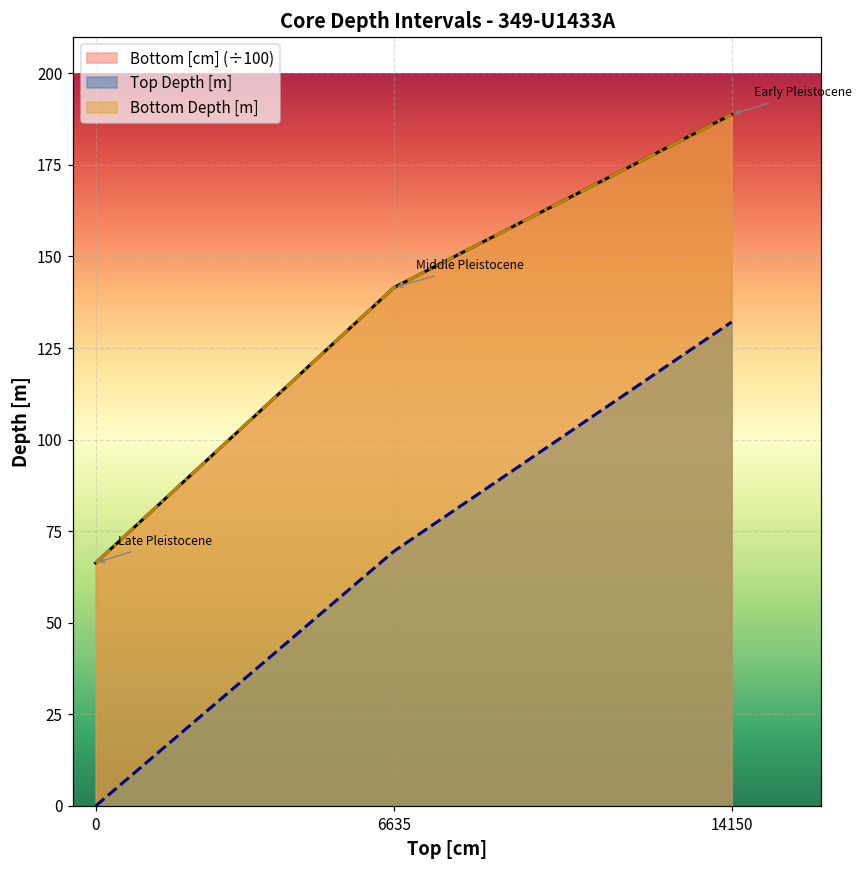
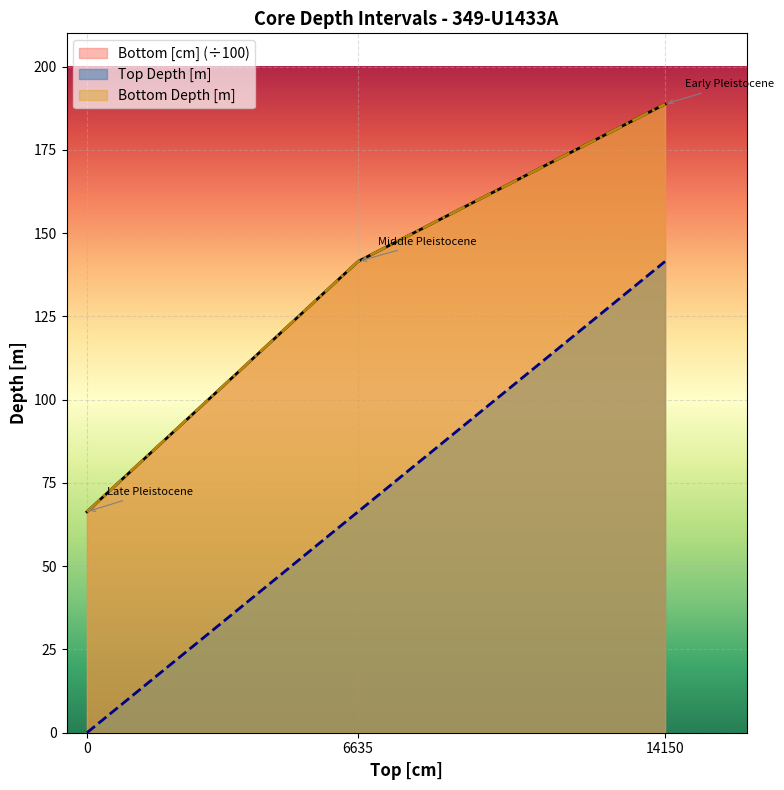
Top Depth [m], 6635: 70 -> 66
Top Depth [m], 14150: 132 -> 142
